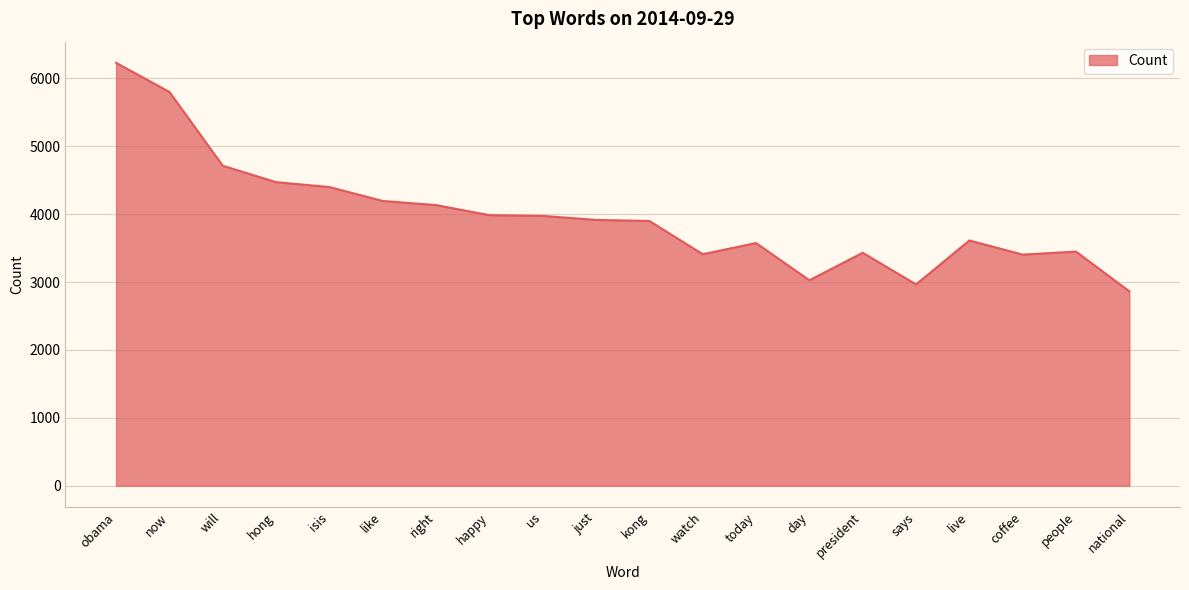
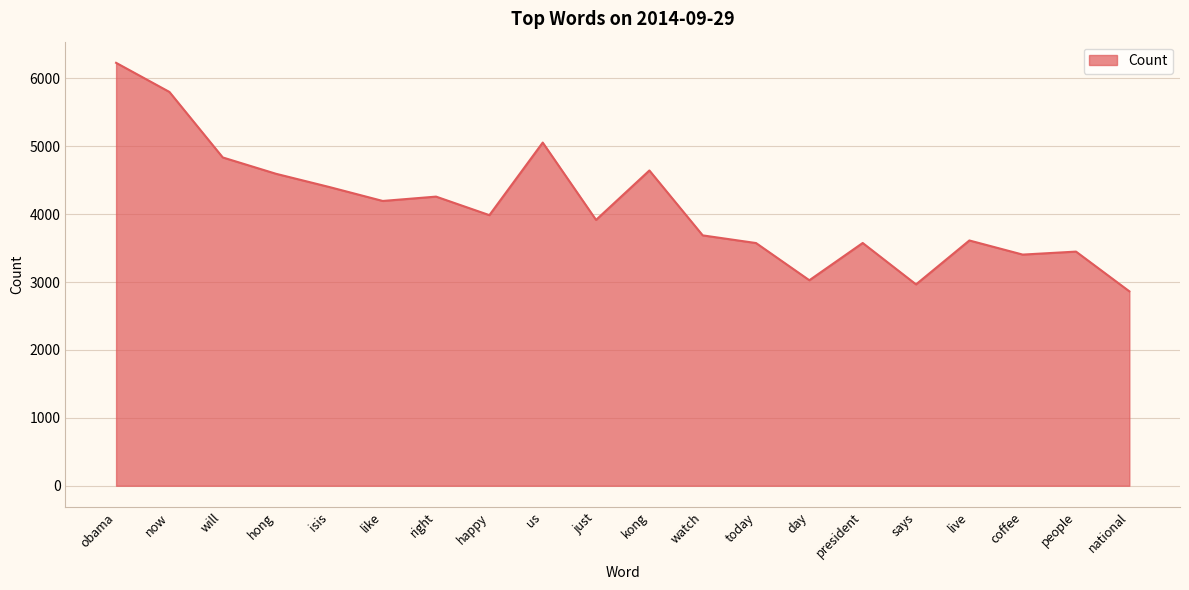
will: 4700 -> 4800
hong: 4500 -> 4600
right: 4100 -> 4300
us: 4000 -> 5100
kong: 3900 -> 4600
watch: 3400 -> 3700
president: 3400 -> 3600
